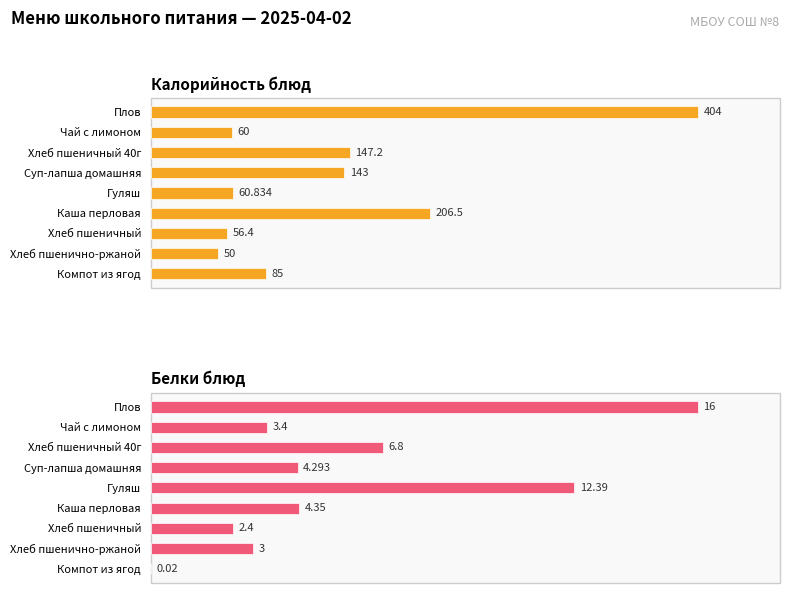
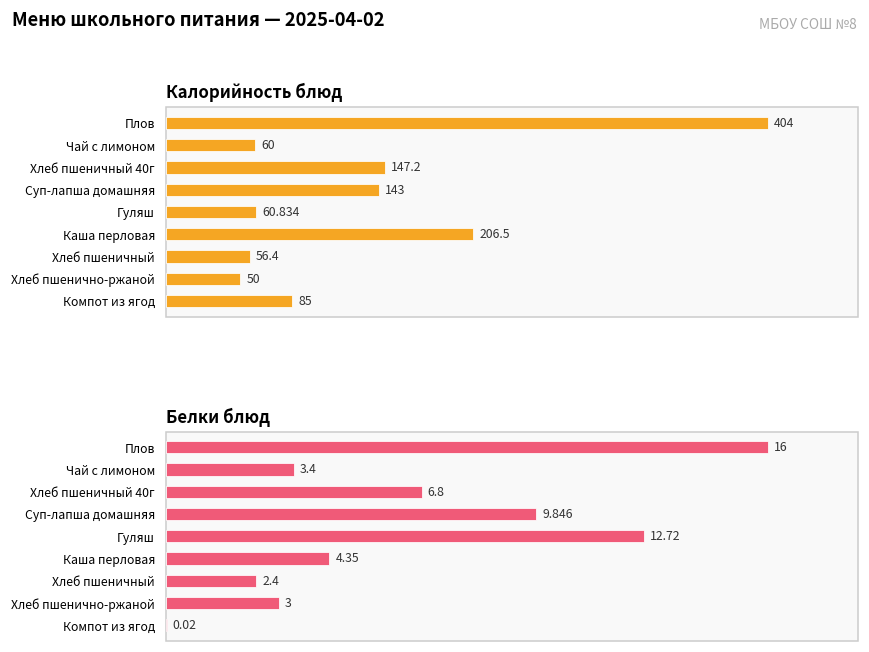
Белки блюд, Суп-лапша домашняя: 4.293 -> 9.846
Белки блюд, Гуляш: 12.39 -> 12.72
